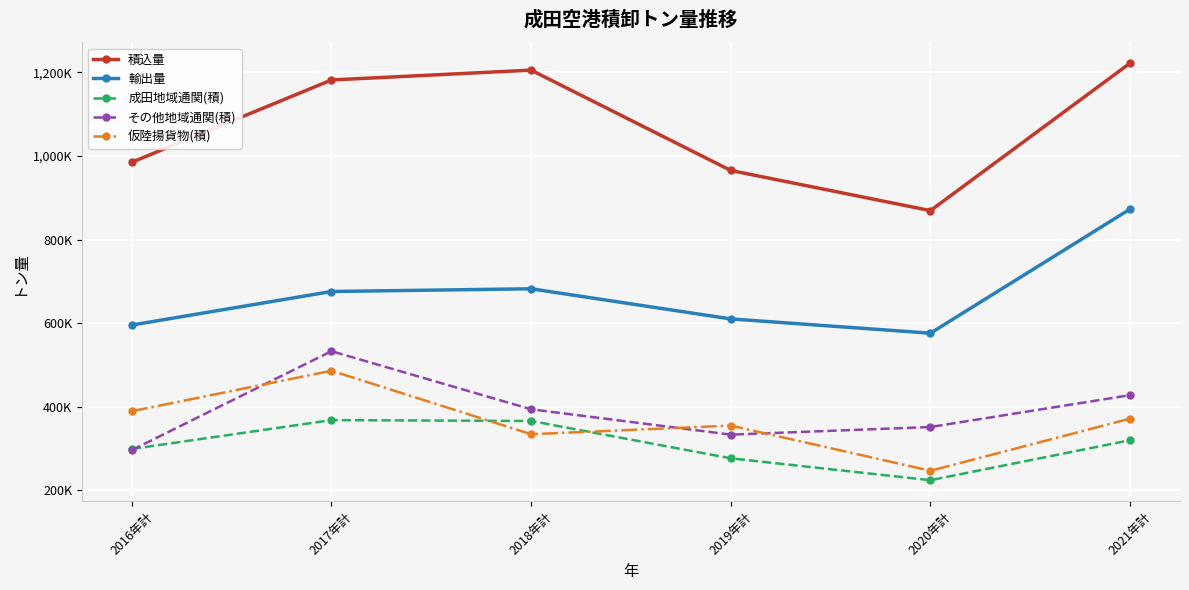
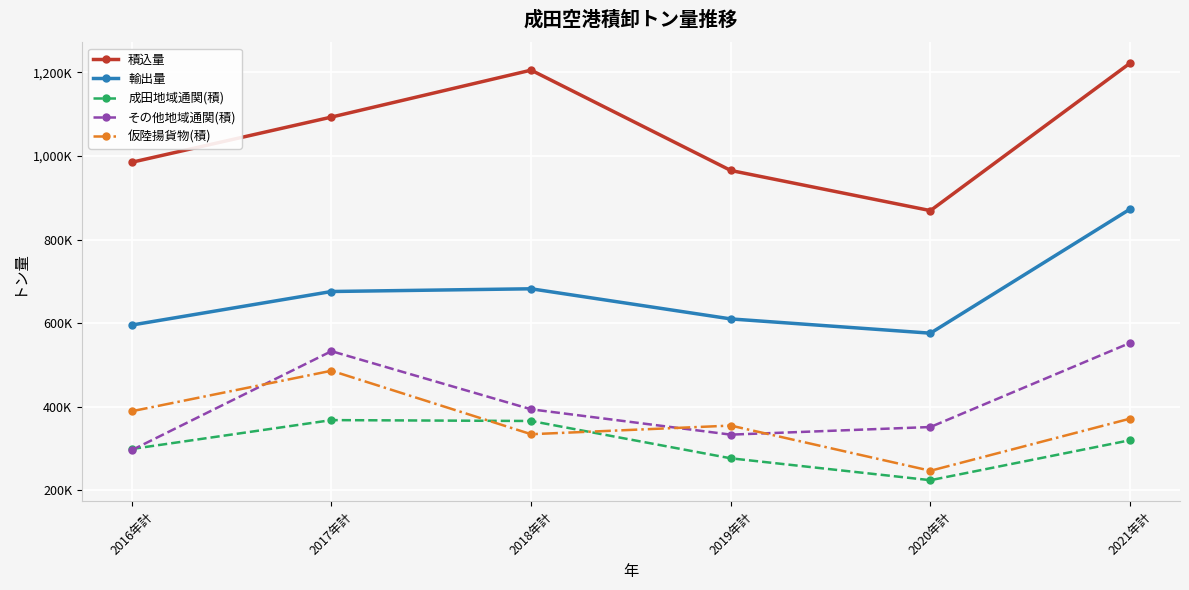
積込量, 2017年計: 1,180,000 -> 1,090,000
その他地域通関(積), 2021年計: 430,000 -> 550,000
